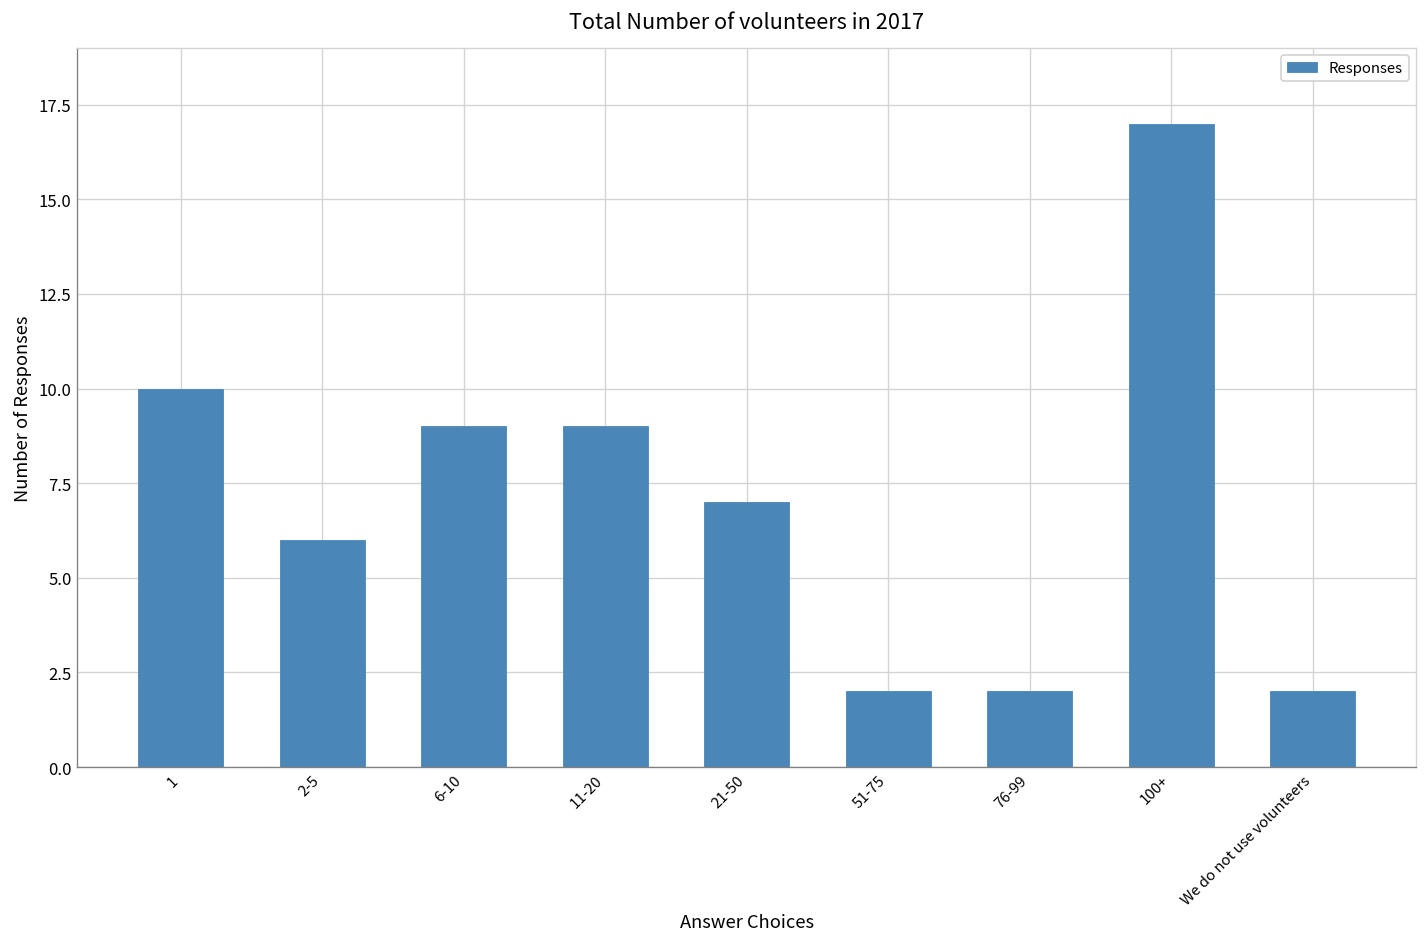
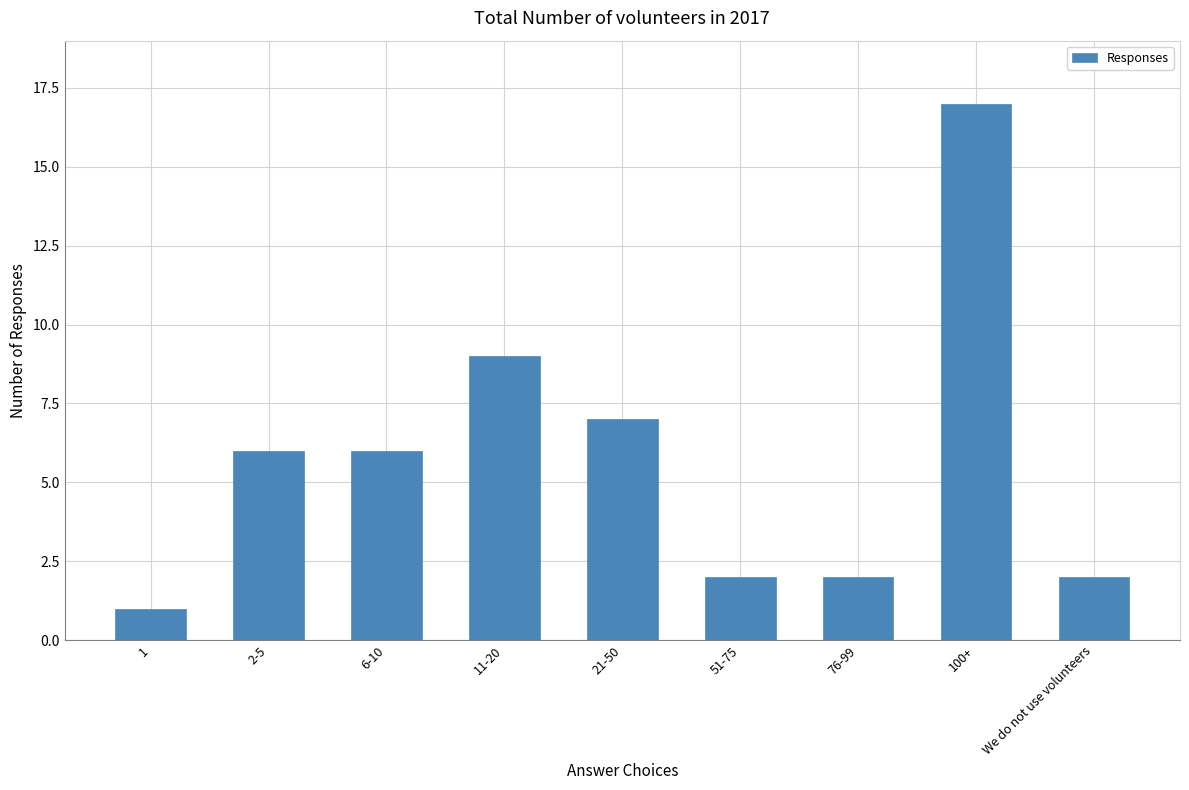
1: 10 -> 1
6-10: 9 -> 6
